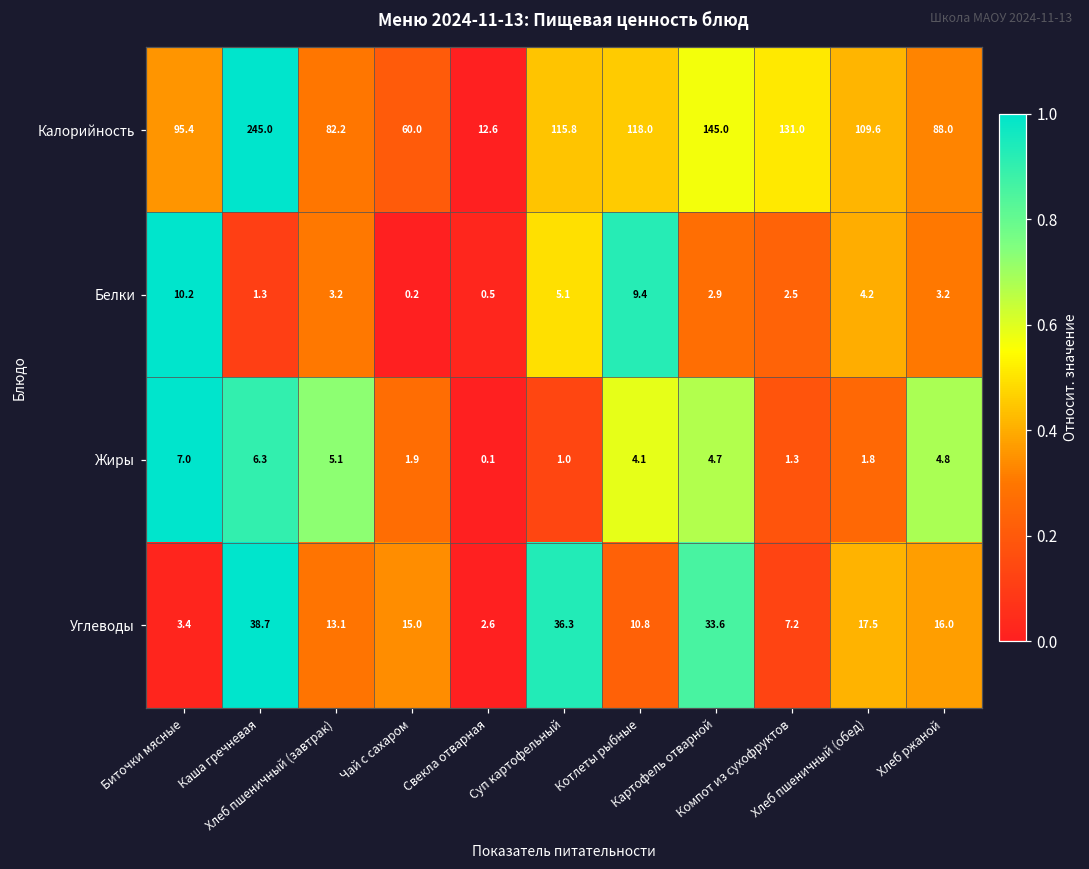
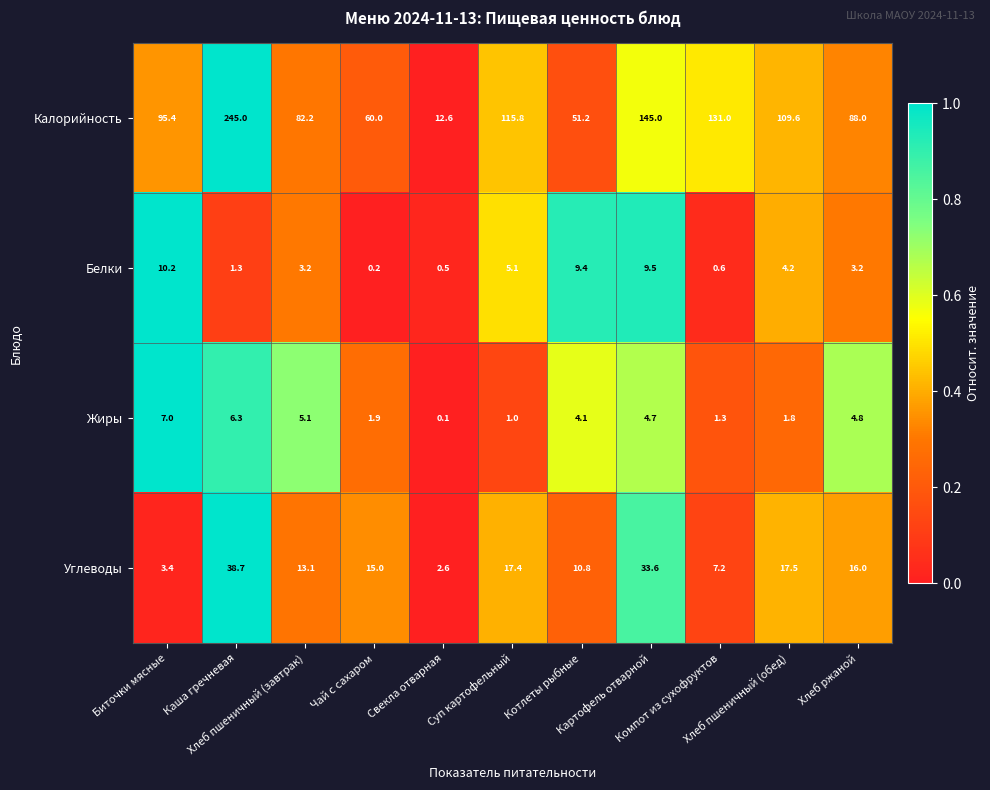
Калорийность, Котлеты рыбные: 118.0 -> 51.2
Белки, Картофель отварной: 2.9 -> 9.5
Белки, Компот из сухофруктов: 2.5 -> 0.6
Углеводы, Суп картофельный: 36.3 -> 17.4
